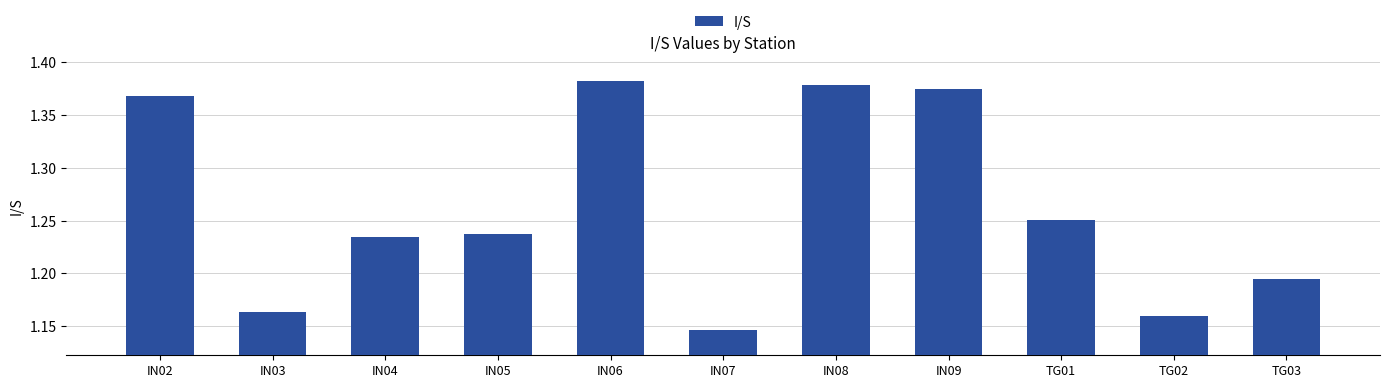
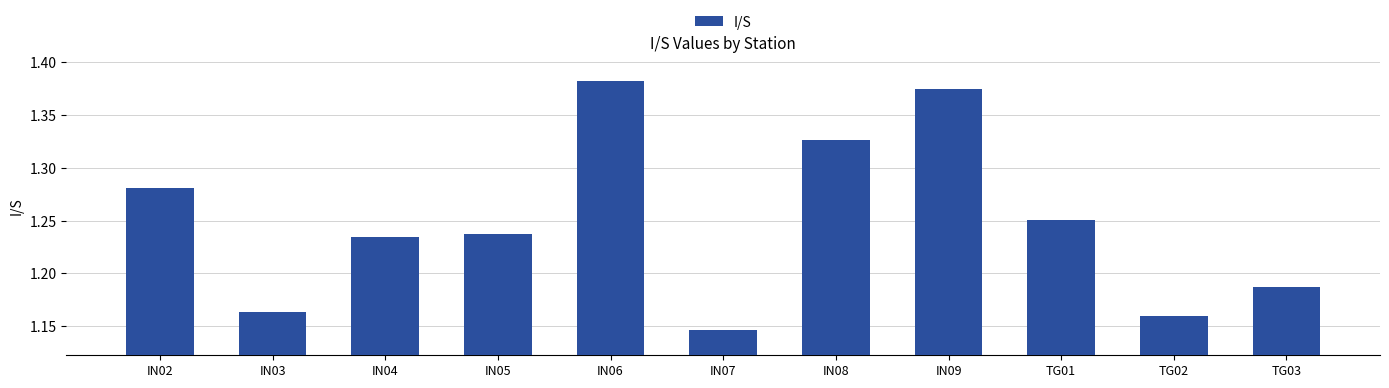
IN02: 1.369 -> 1.281
IN08: 1.379 -> 1.326
TG03: 1.195 -> 1.187
